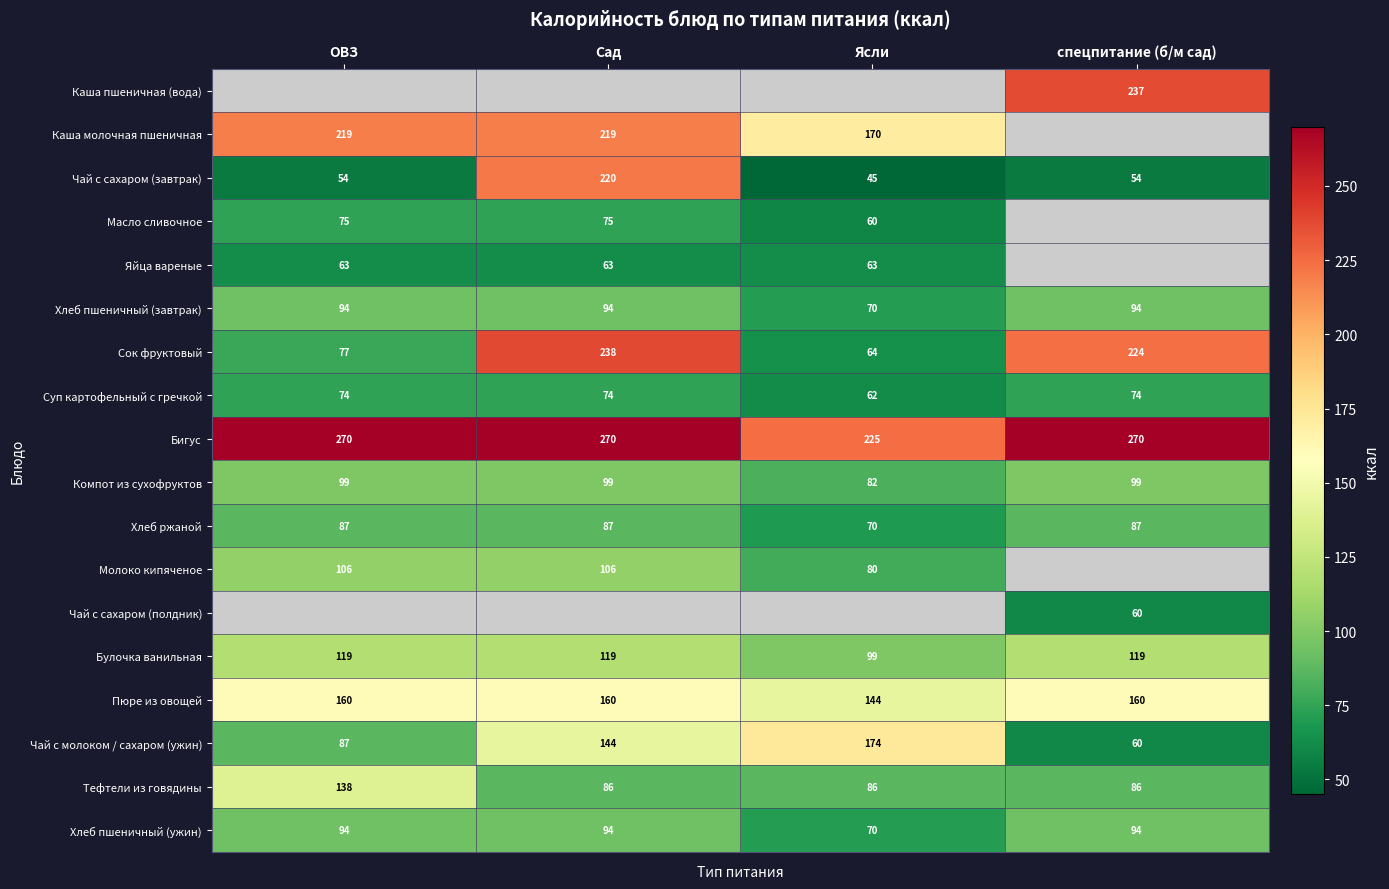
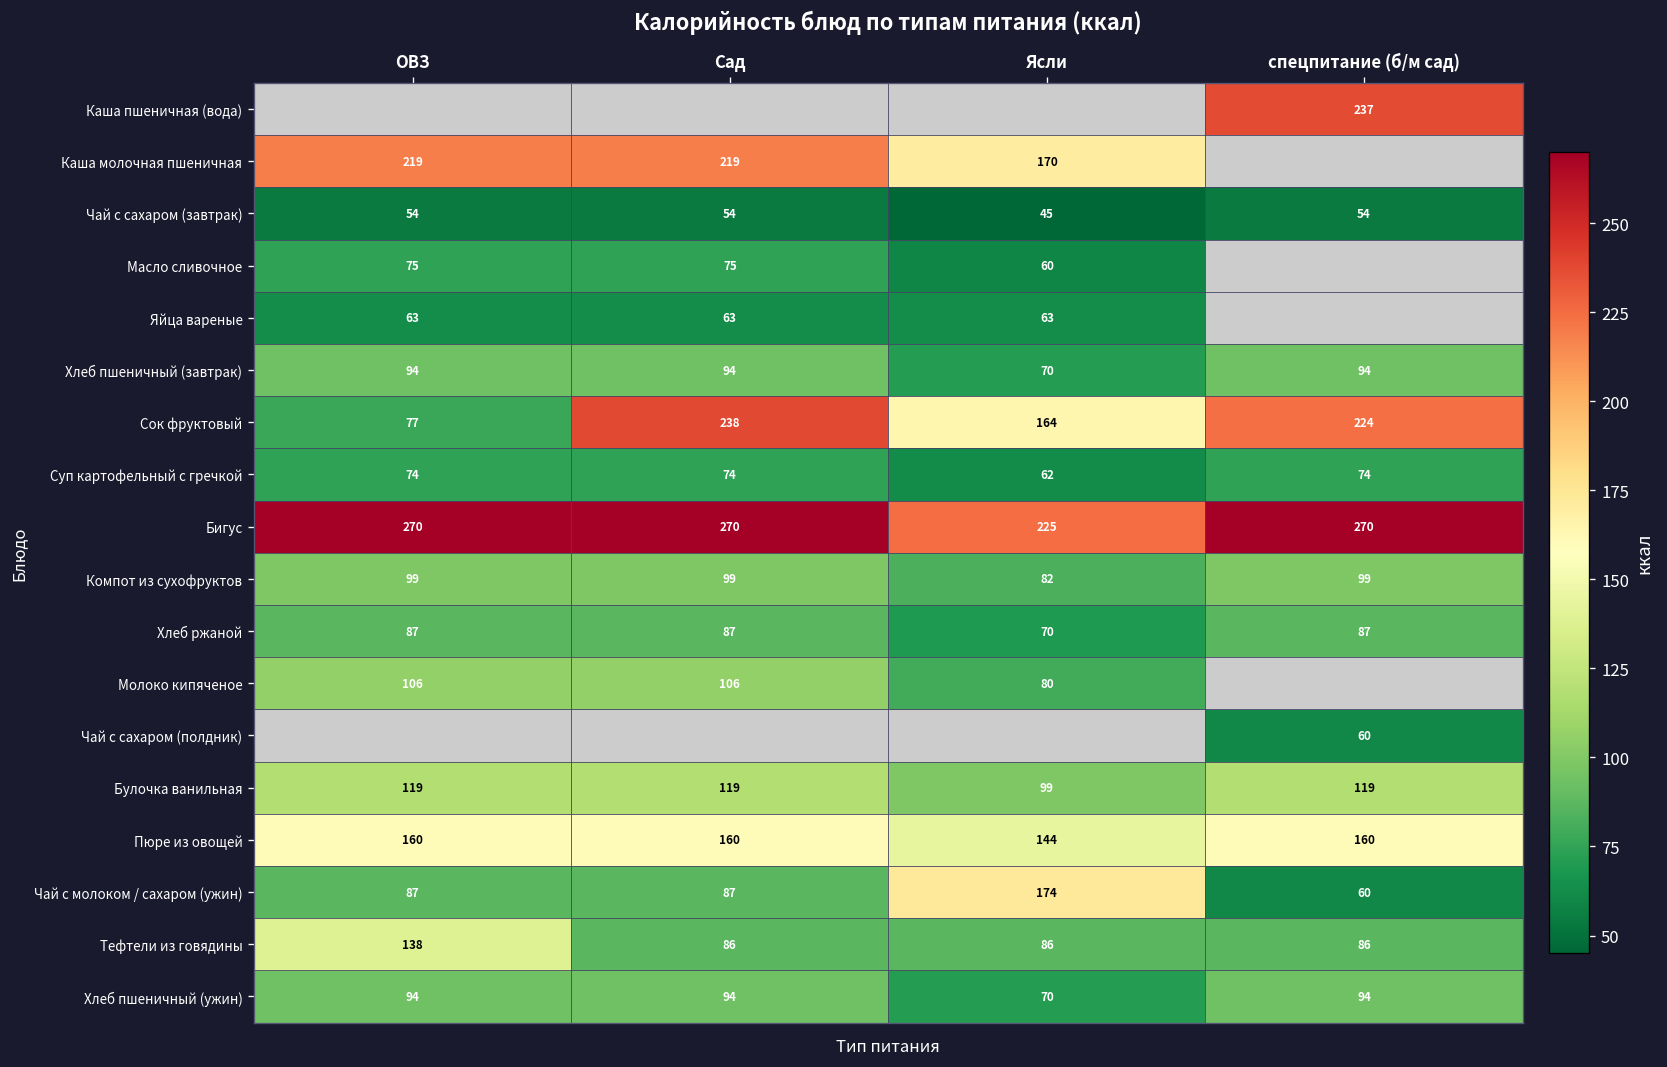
Чай с сахаром (завтрак), Сад: 220 -> 54
Сок фруктовый, Ясли: 64 -> 164
Чай с молоком / сахаром (ужин), Сад: 144 -> 87
